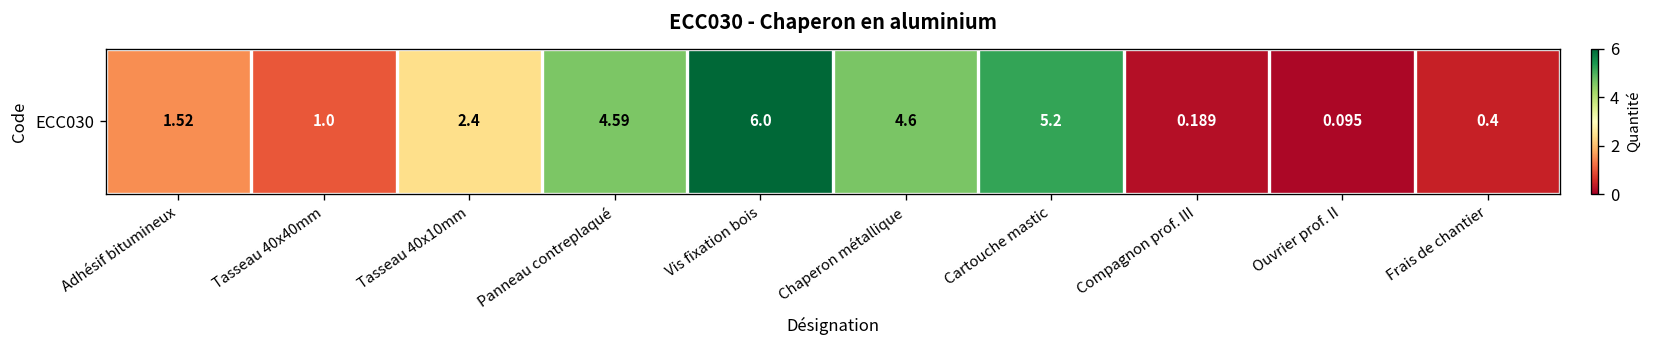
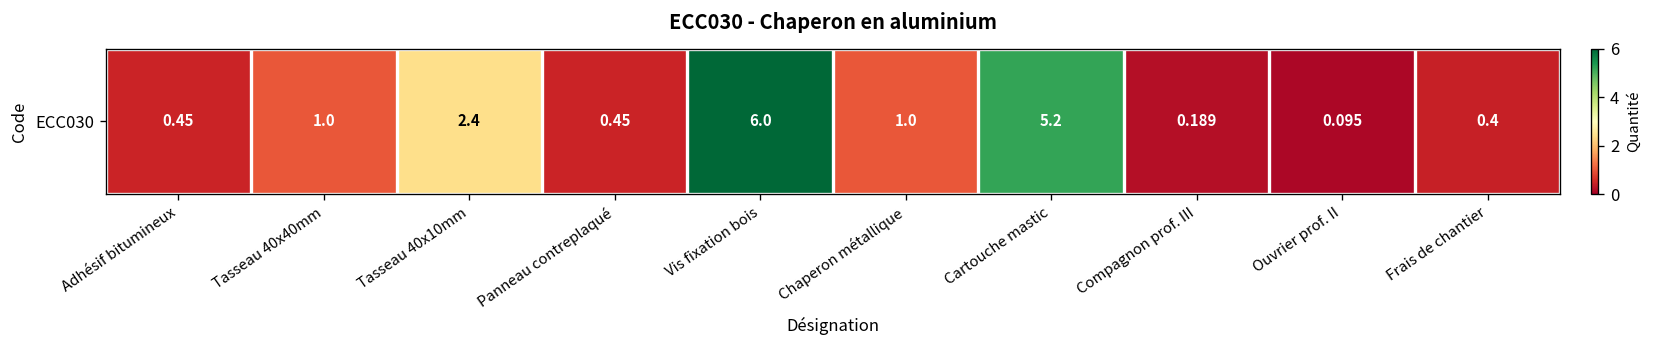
ECC030, Adhésif bitumineux: 1.52 -> 0.45
ECC030, Panneau contreplaqué: 4.59 -> 0.45
ECC030, Chaperon métallique: 4.6 -> 1.0
